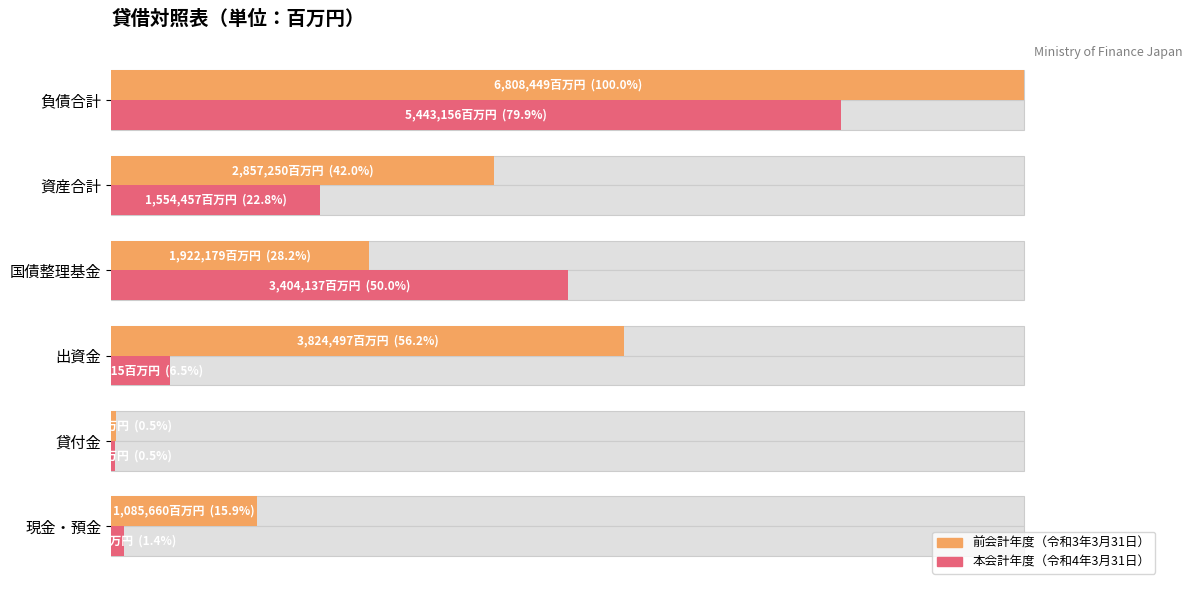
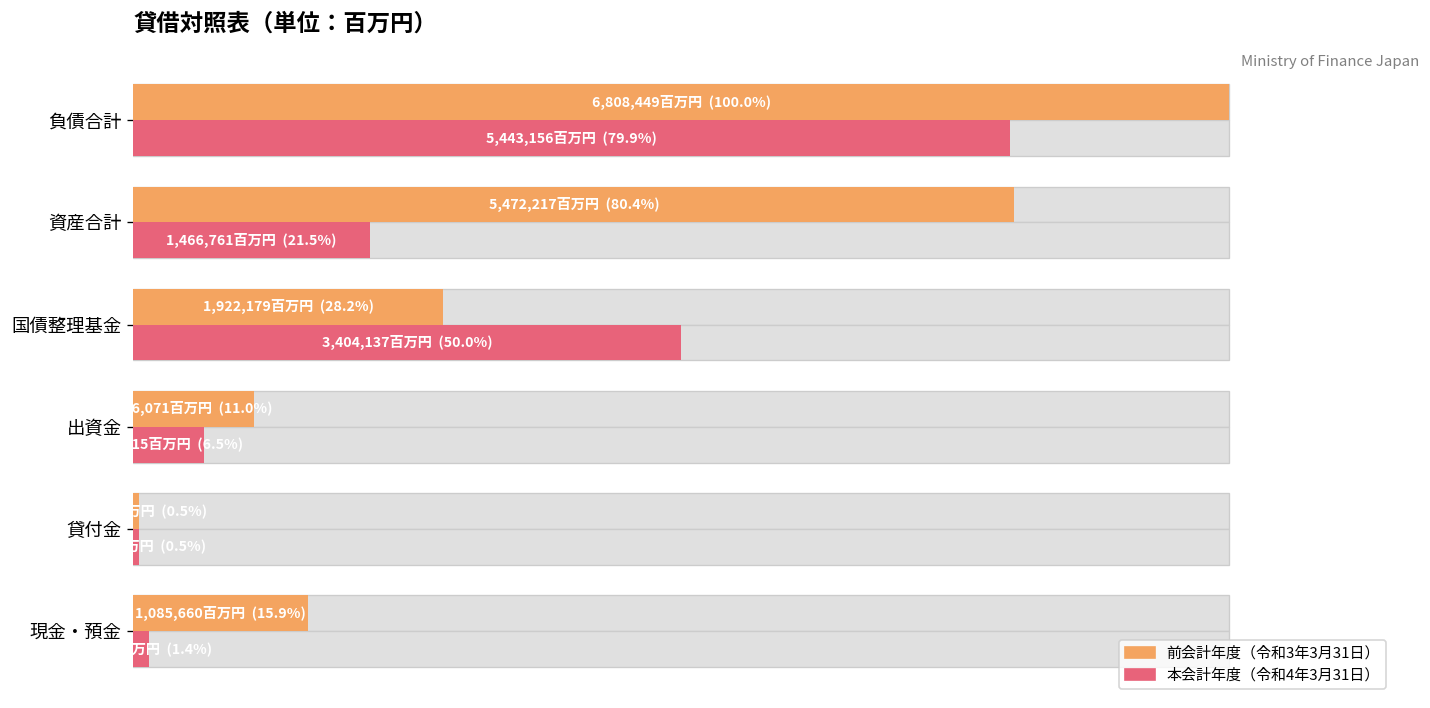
前会計年度（令和3年3月31日）, 資産合計: 2,857,250百万円 (42.0%) -> 5,472,217百万円 (80.4%)
本会計年度（令和4年3月31日）, 資産合計: 1,554,457百万円 (22.8%) -> 1,466,761百万円 (21.5%)
前会計年度（令和3年3月31日）, 出資金: 3,824,497百万円 (56.2%) -> 746,071百万円 (11.0%)
